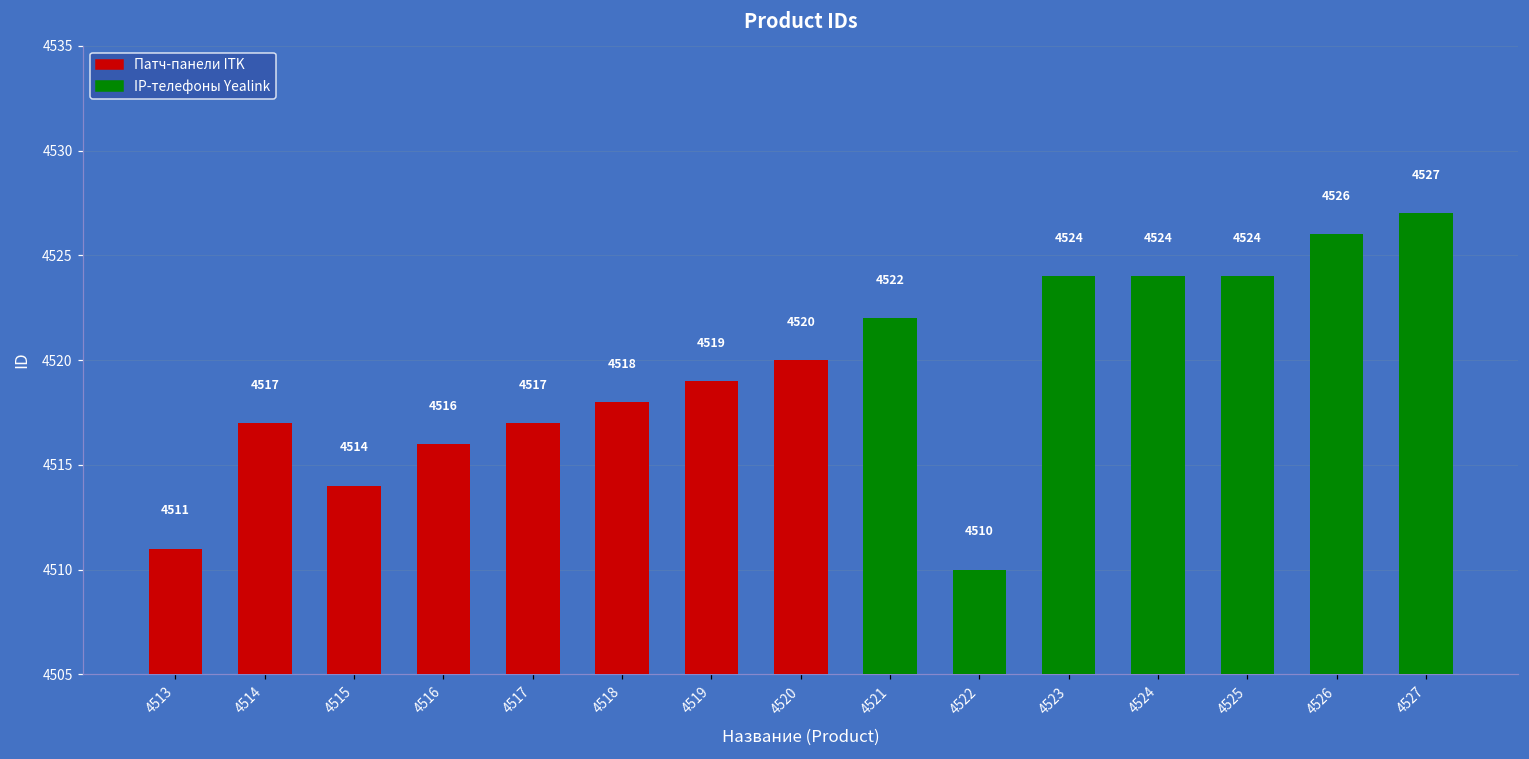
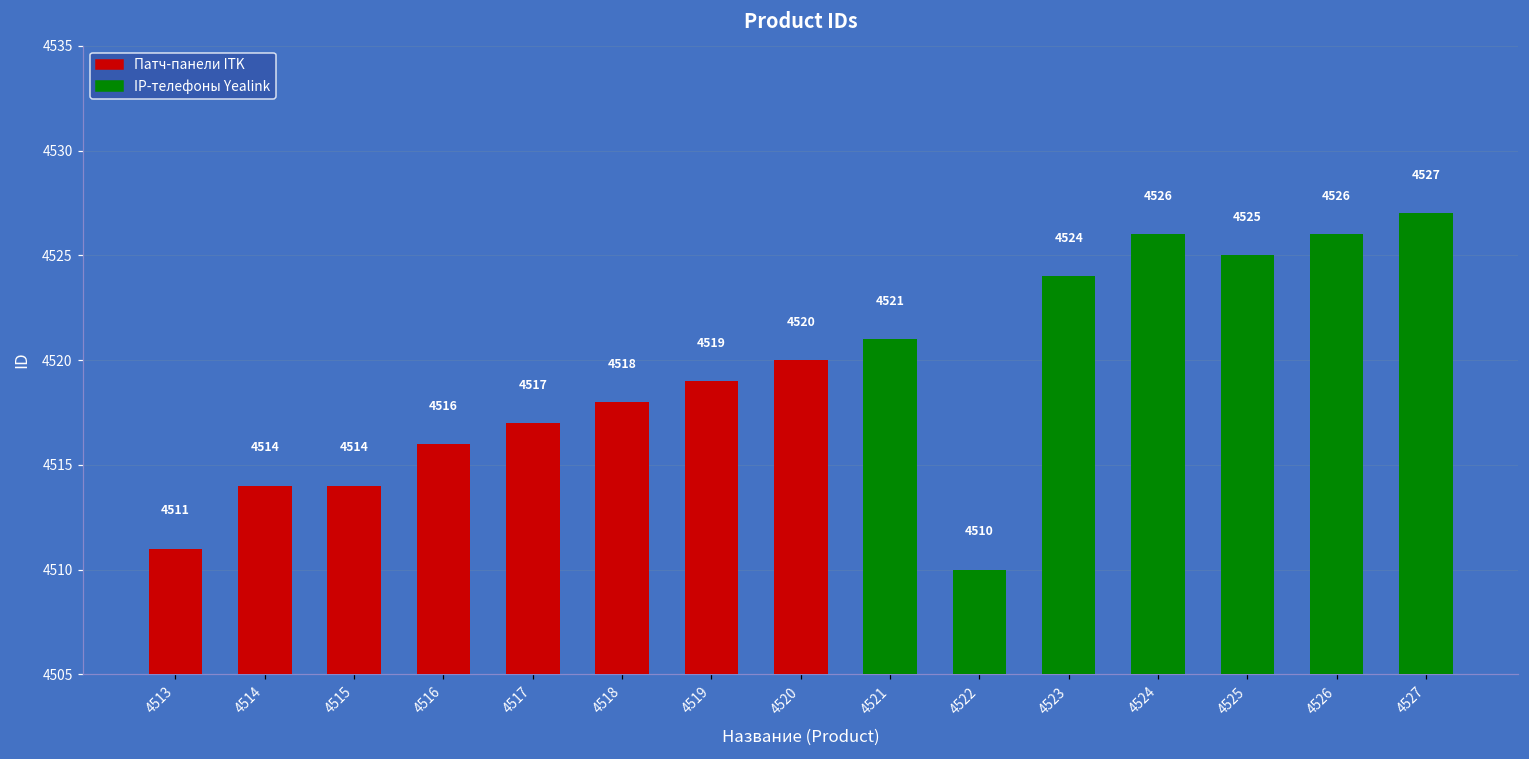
4514: 4517 -> 4514
4521: 4522 -> 4521
4524: 4524 -> 4526
4525: 4524 -> 4525
